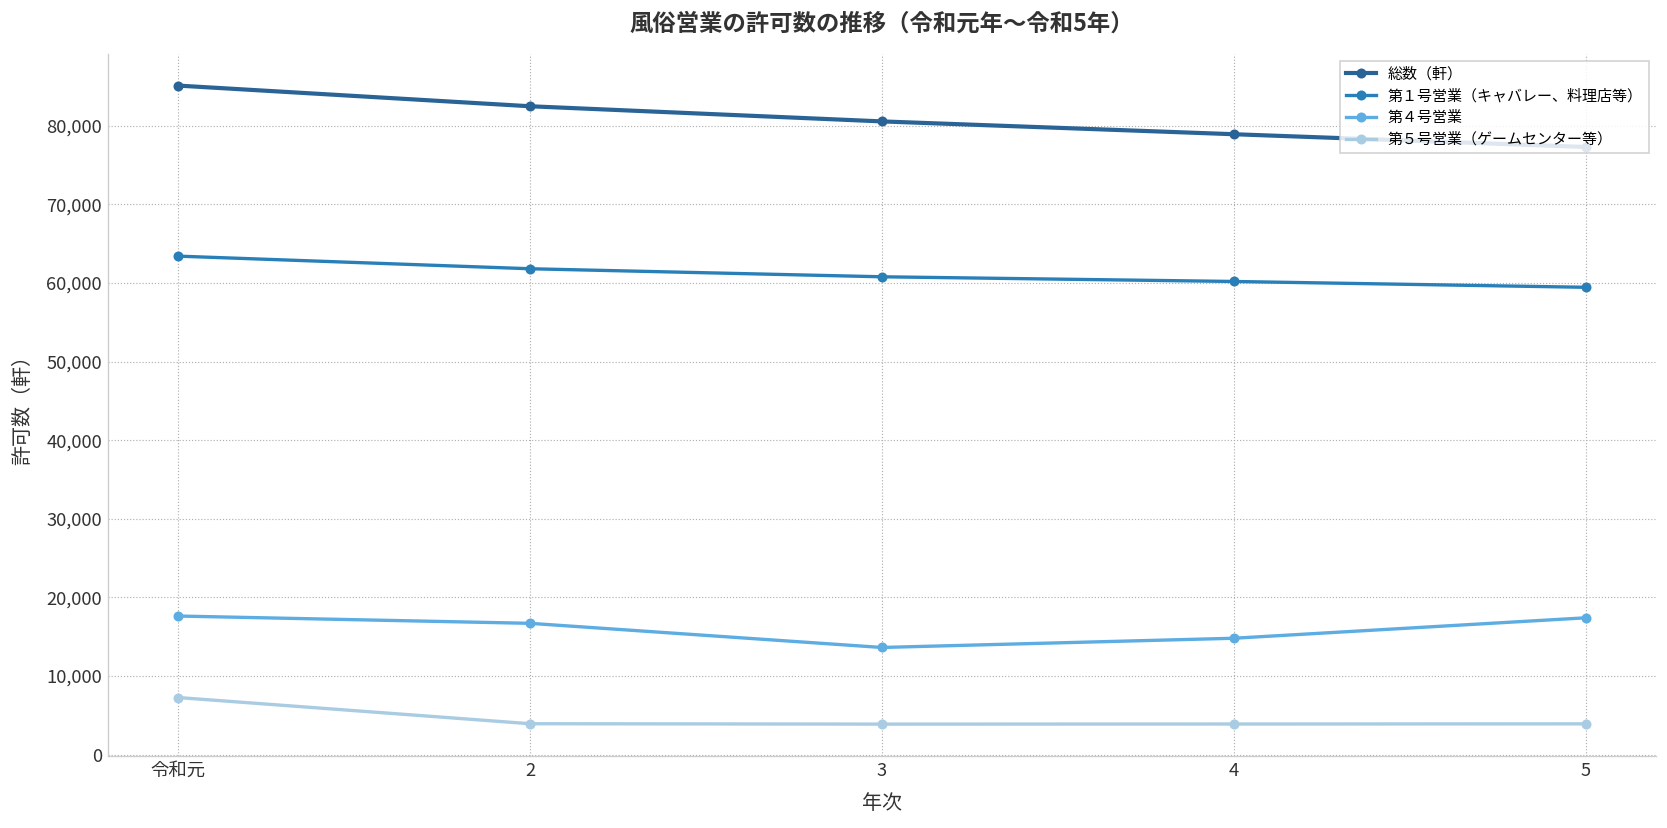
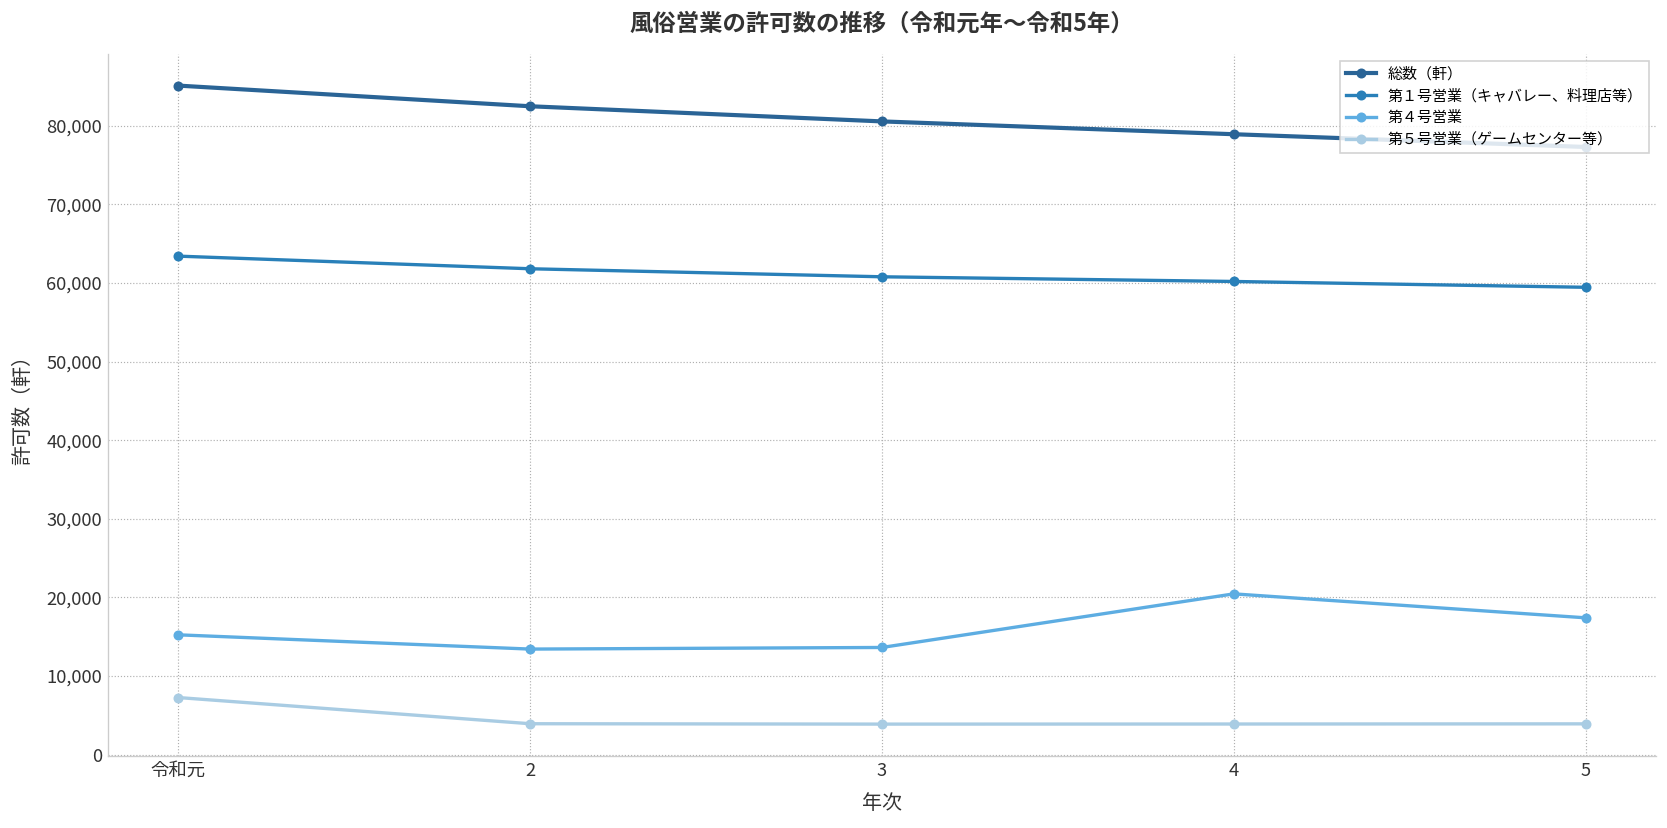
第４号営業, 令和元: 18,000 -> 15,000
第４号営業, 2: 17,000 -> 13,000
第４号営業, 4: 15,000 -> 20,000
